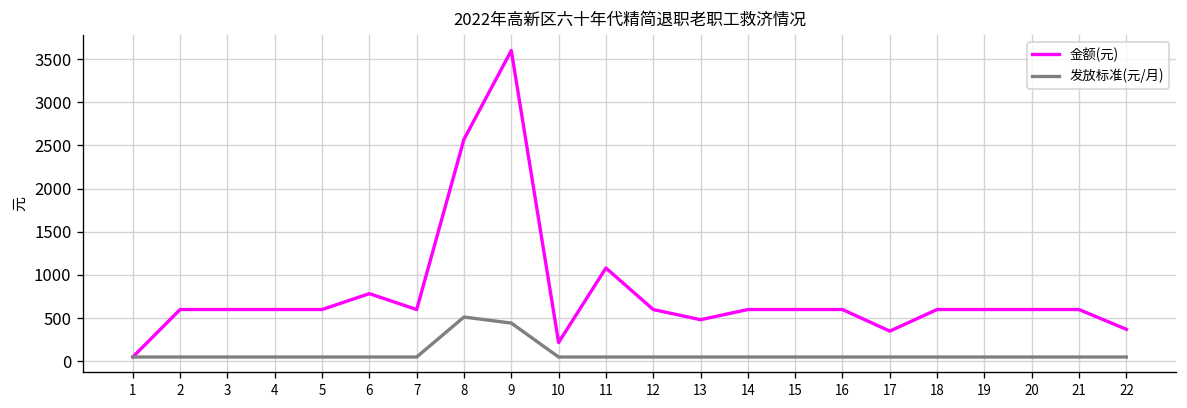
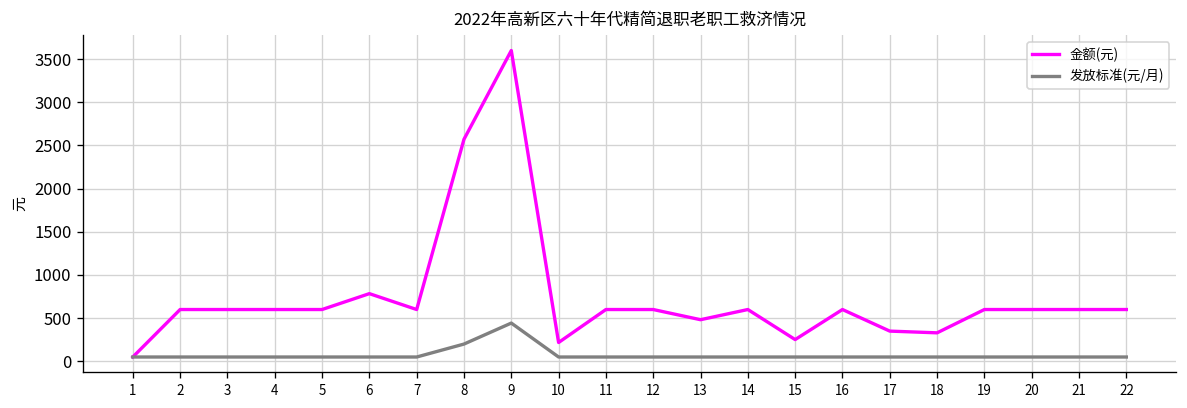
发放标准(元/月), 8: 500 -> 200
金额(元), 11: 1100 -> 600
金额(元), 15: 600 -> 300
金额(元), 18: 600 -> 300
金额(元), 22: 400 -> 600
